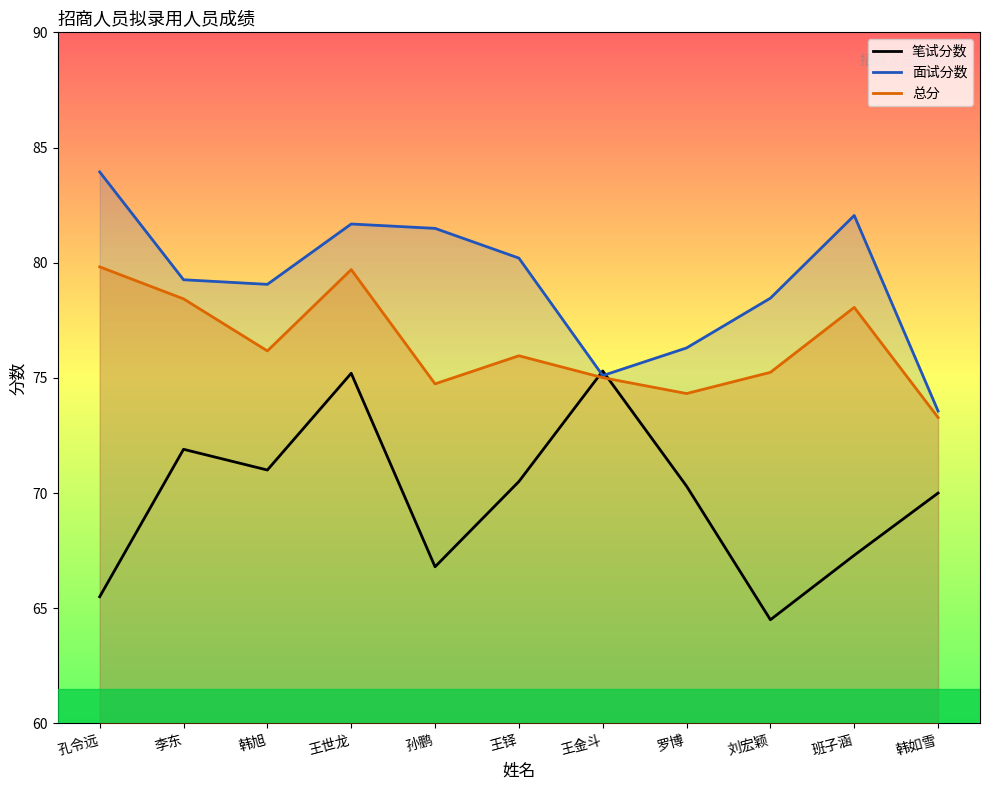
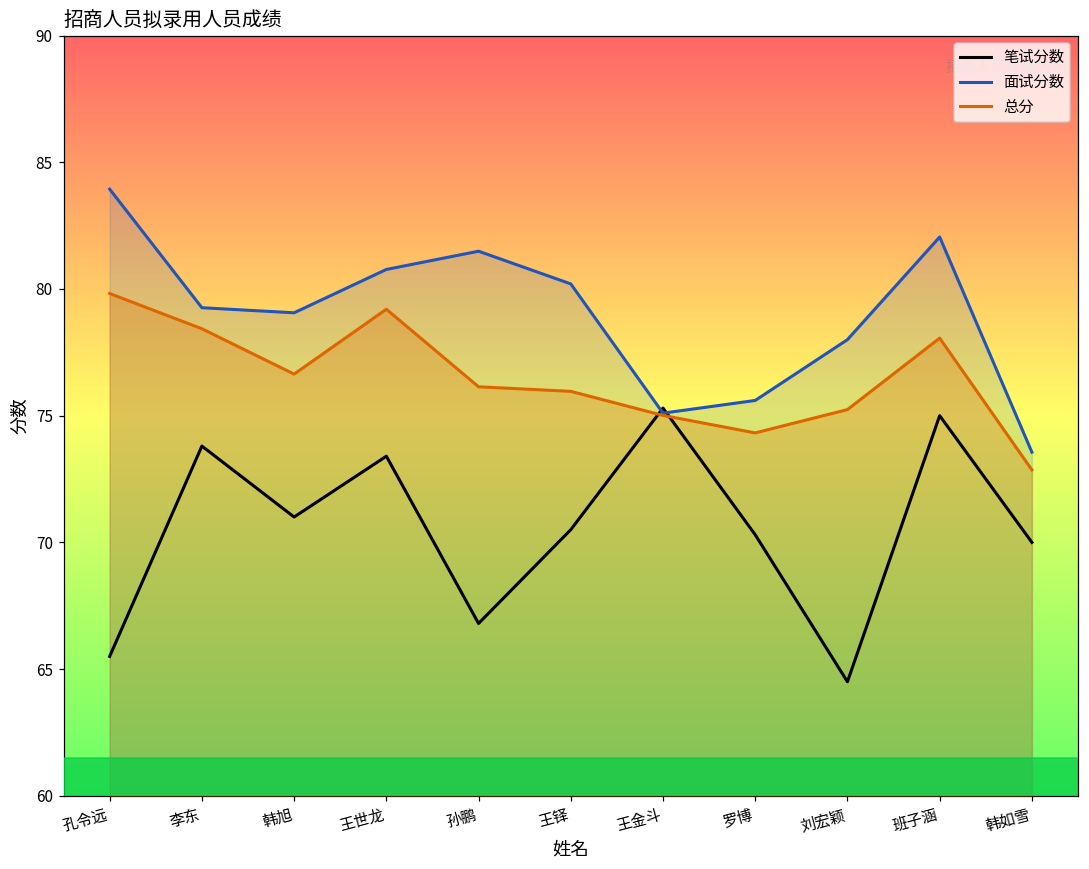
笔试分数, 李东: 71.9 -> 73.8
总分, 韩旭: 76.2 -> 76.6
笔试分数, 王世龙: 75.2 -> 73.4
面试分数, 王世龙: 81.7 -> 80.8
总分, 王世龙: 79.7 -> 79.2
总分, 孙鹏: 74.7 -> 76.1
面试分数, 罗博: 76.3 -> 75.6
面试分数, 刘宏颖: 78.5 -> 78.0
笔试分数, 班子涵: 67.3 -> 75.0
总分, 韩如雪: 73.3 -> 72.9
